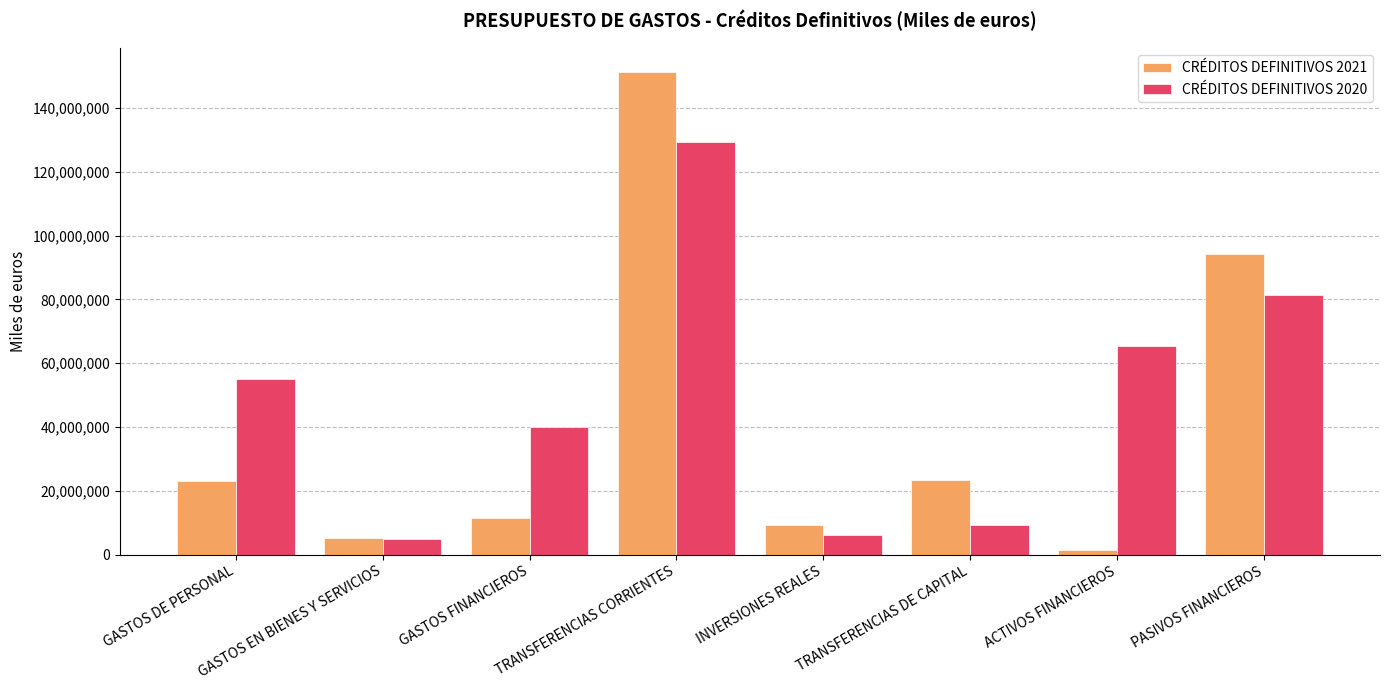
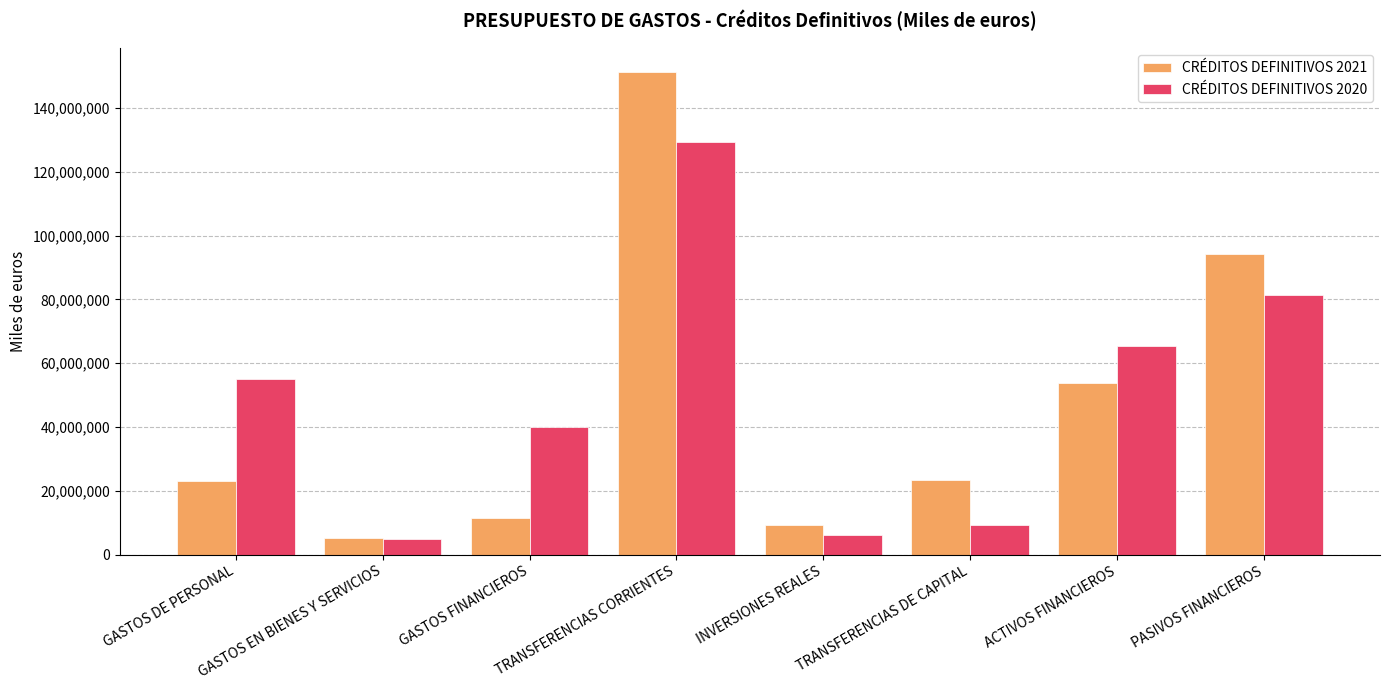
CRÉDITOS DEFINITIVOS 2021, ACTIVOS FINANCIEROS: 1,000,000 -> 54,000,000
